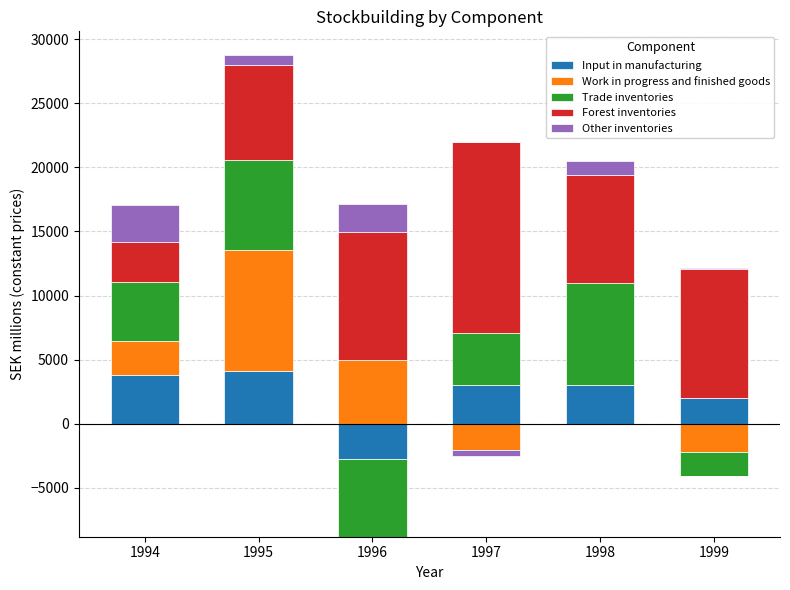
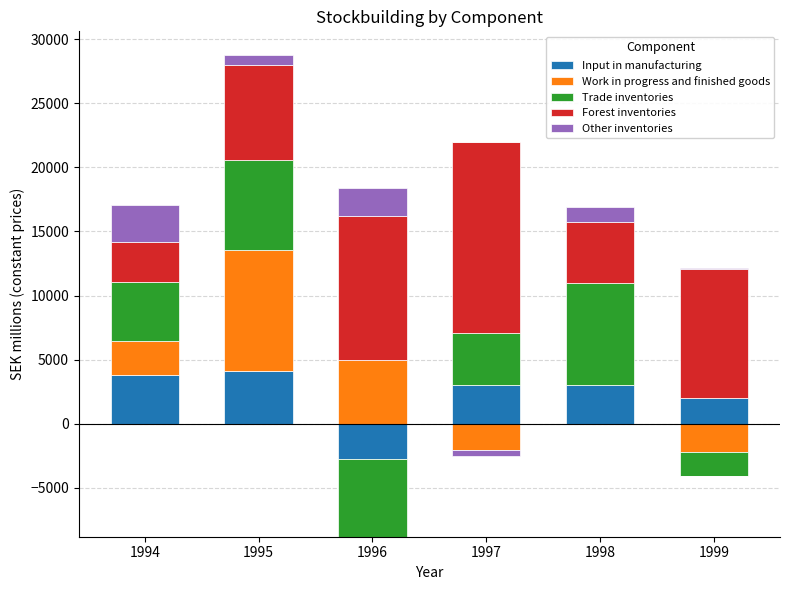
Forest inventories, 1996: 10000 -> 11200
Forest inventories, 1998: 8400 -> 4800
